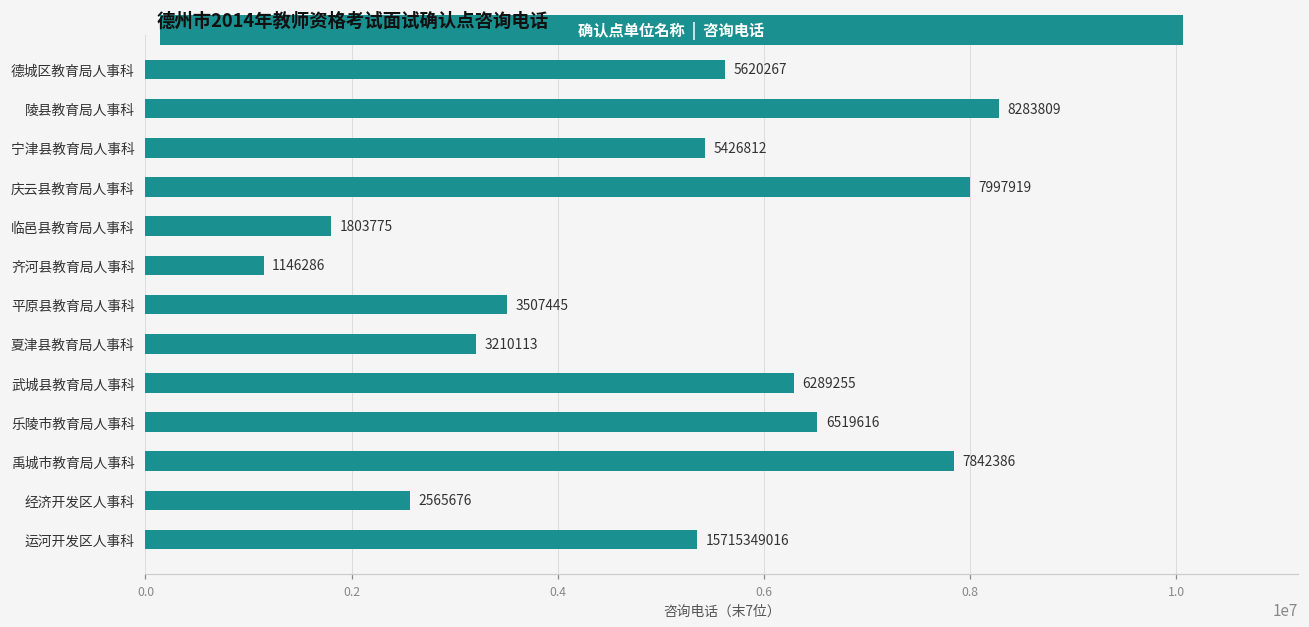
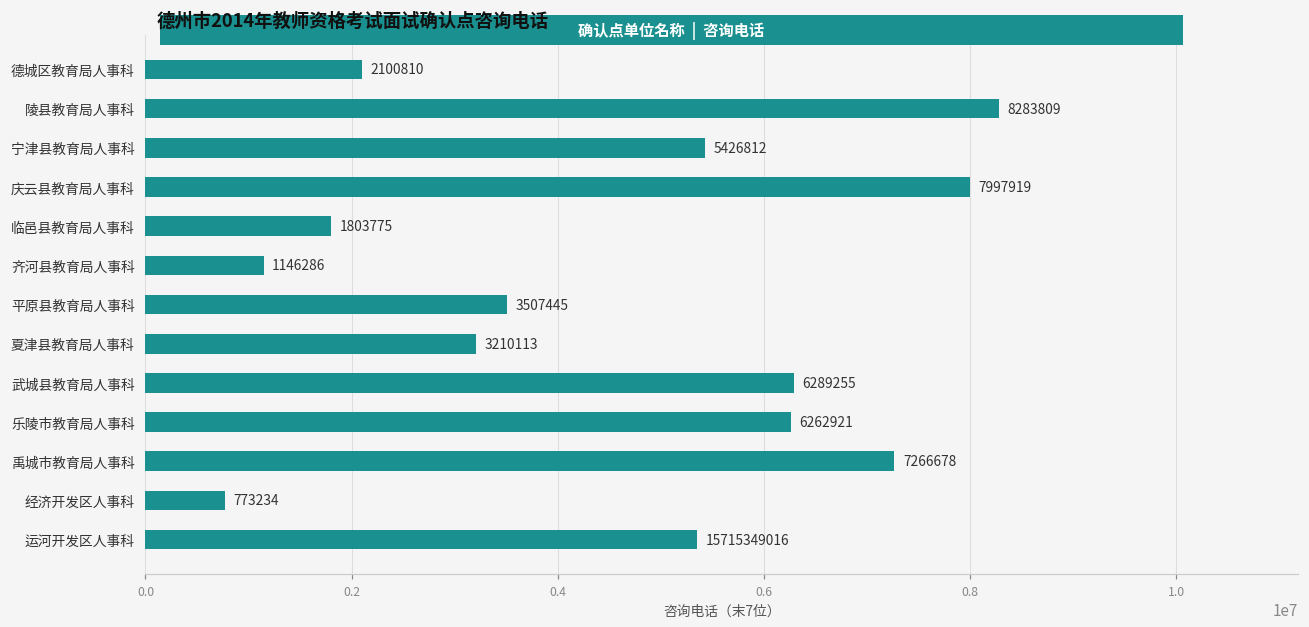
德城区教育局人事科: 5620267 -> 2100810
乐陵市教育局人事科: 6519616 -> 6262921
禹城市教育局人事科: 7842386 -> 7266678
经济开发区人事科: 2565676 -> 773234
